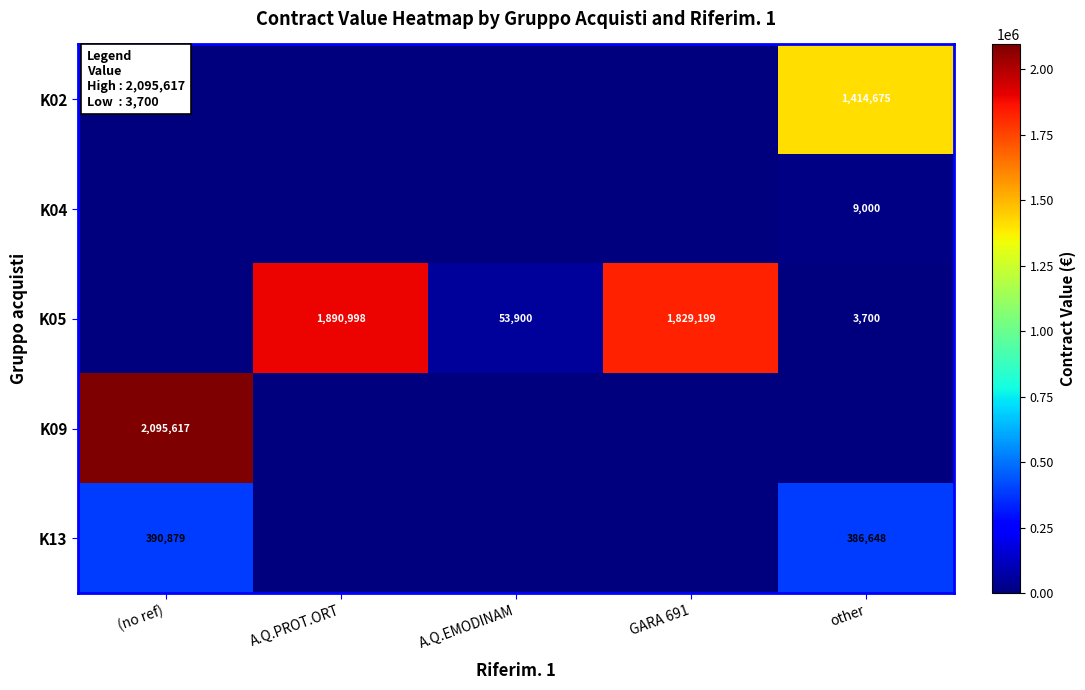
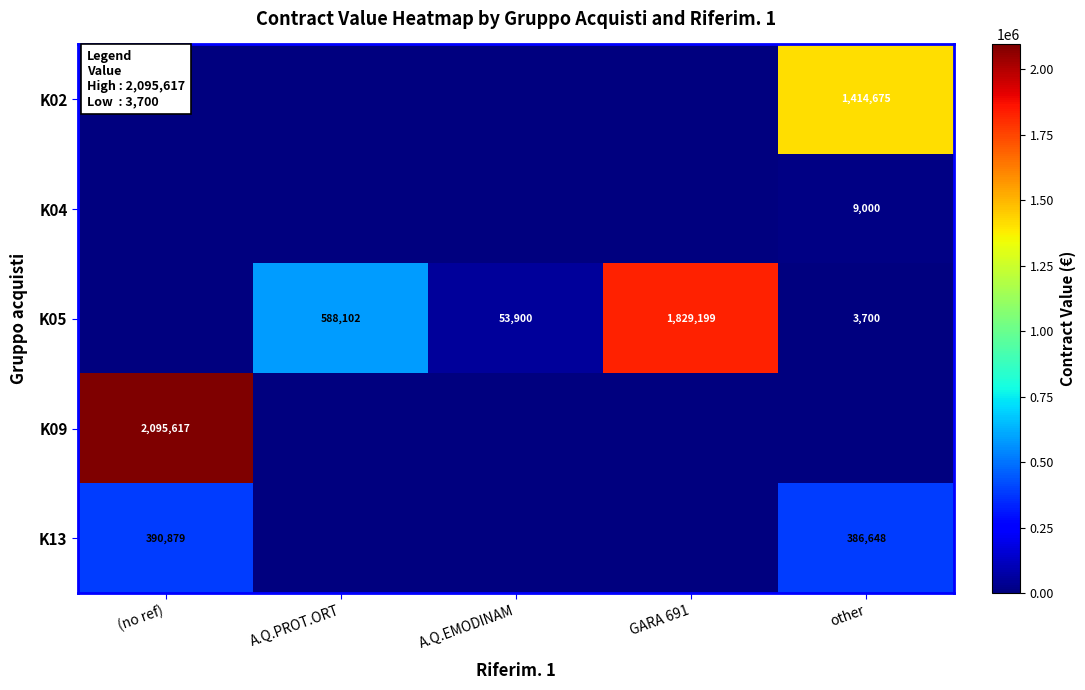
K05, A.Q.PROT.ORT: 1,890,998 -> 588,102
